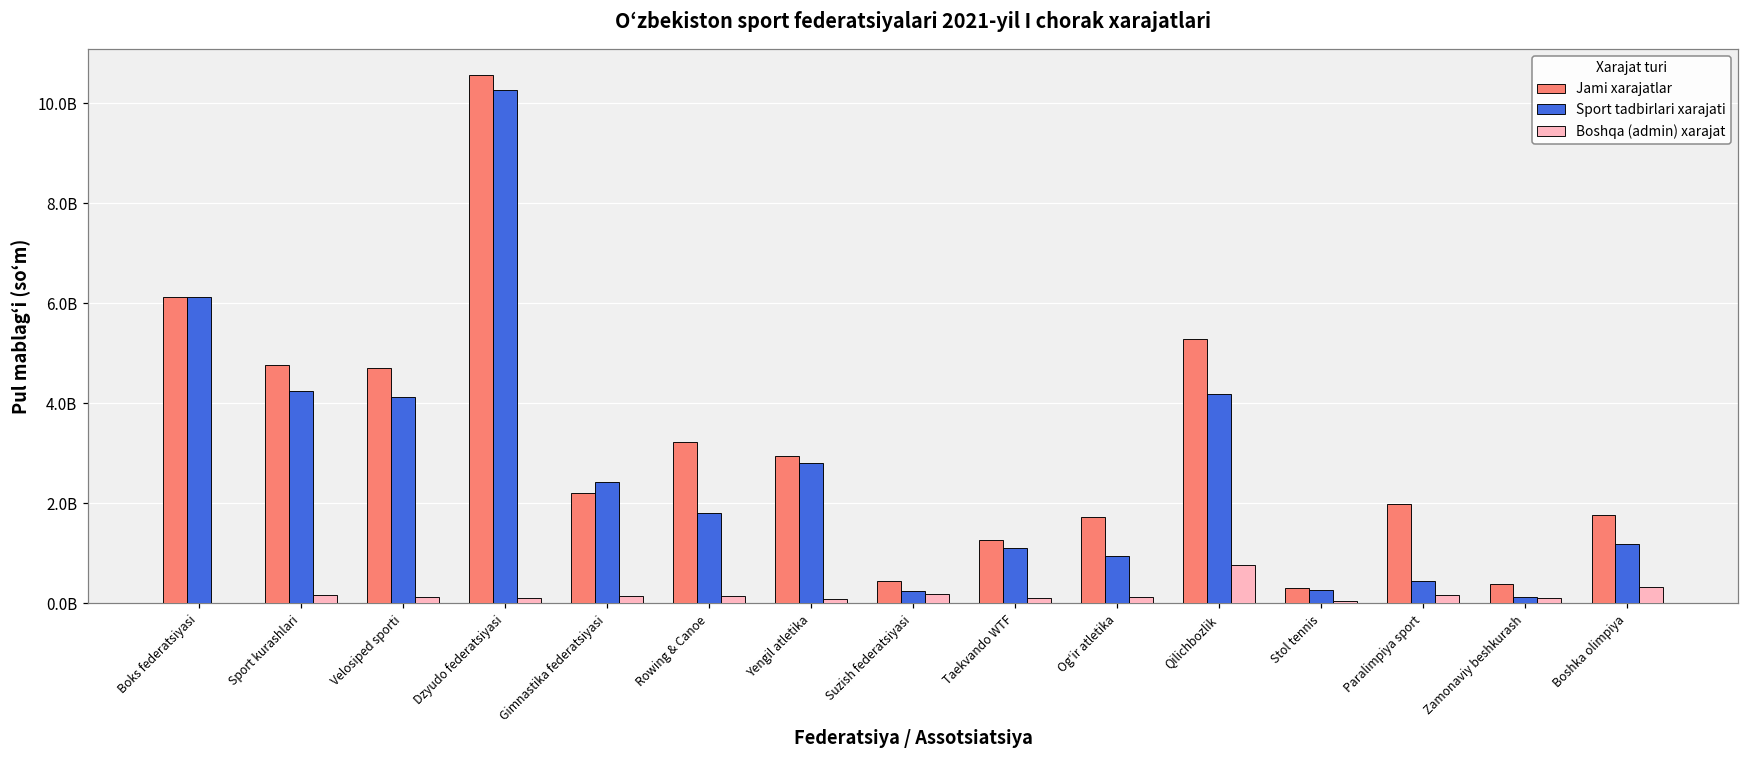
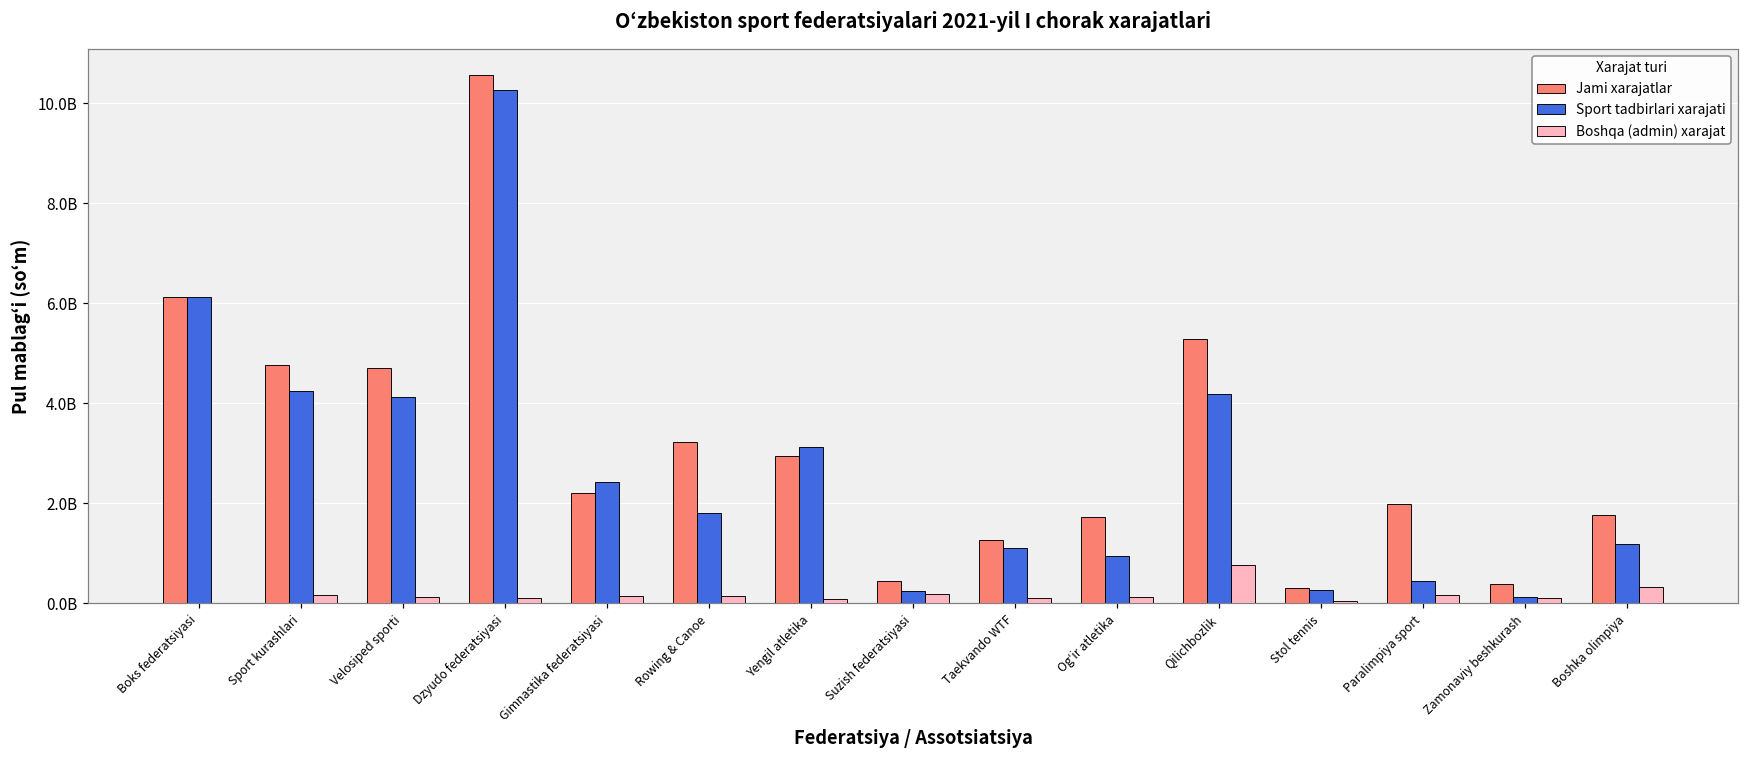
Sport tadbirlari xarajati, Yengil atletika: 2800000000 -> 3100000000
